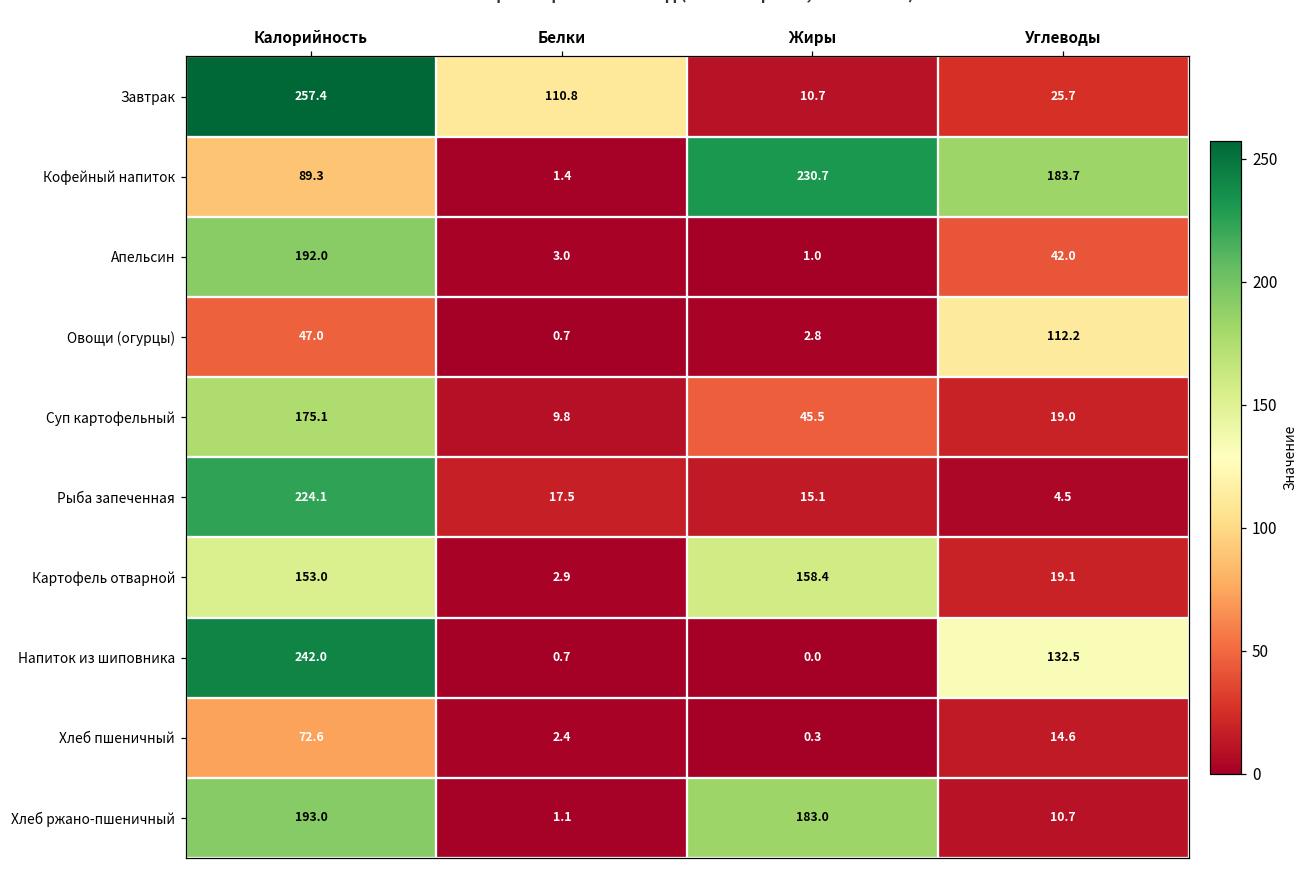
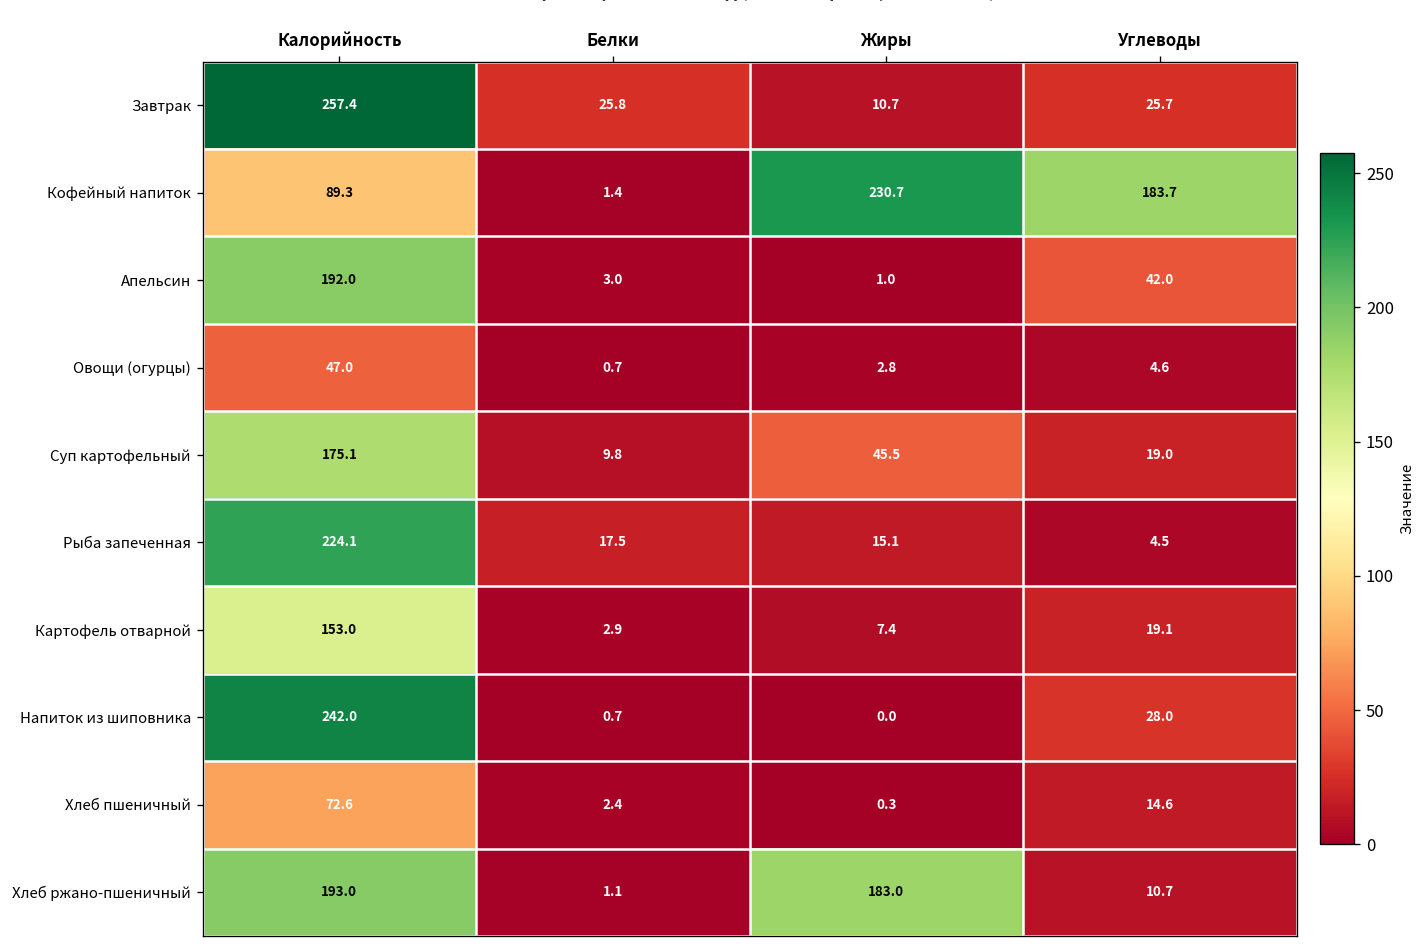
Завтрак, Белки: 110.8 -> 25.8
Овощи (огурцы), Углеводы: 112.2 -> 4.6
Картофель отварной, Жиры: 158.4 -> 7.4
Напиток из шиповника, Углеводы: 132.5 -> 28.0
